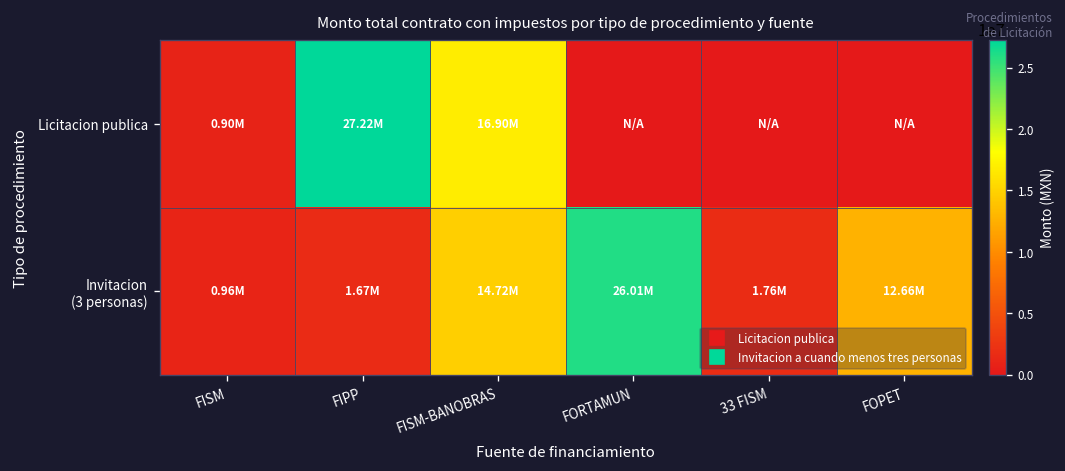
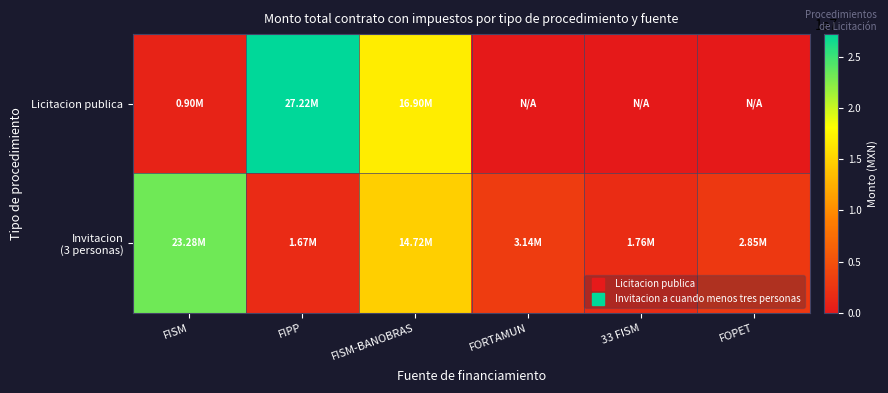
Invitacion (3 personas), FISM: 0.96M -> 23.28M
Invitacion (3 personas), FORTAMUN: 26.01M -> 3.14M
Invitacion (3 personas), FOPET: 12.66M -> 2.85M
